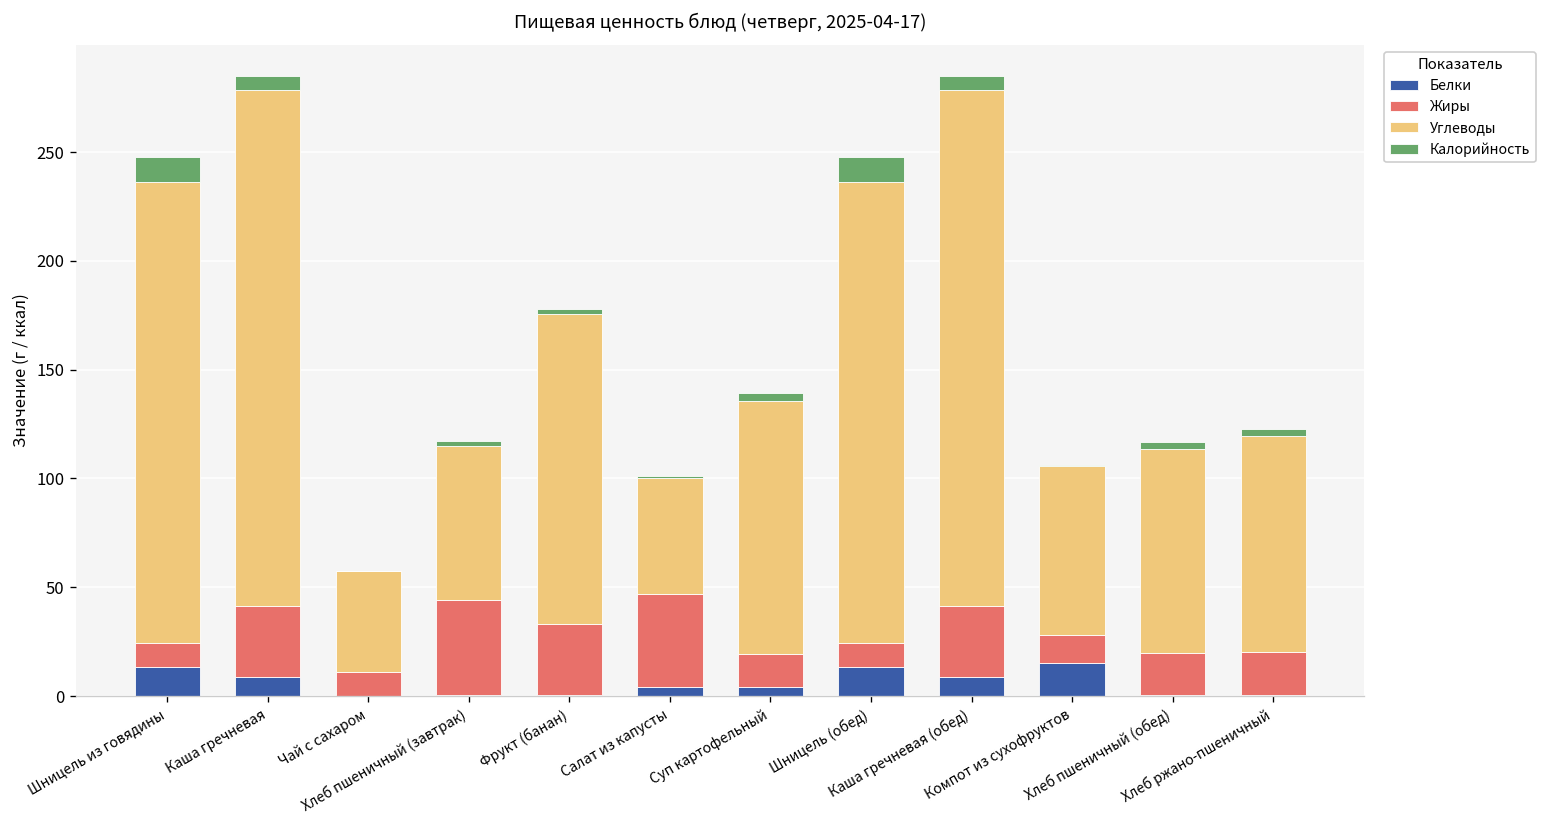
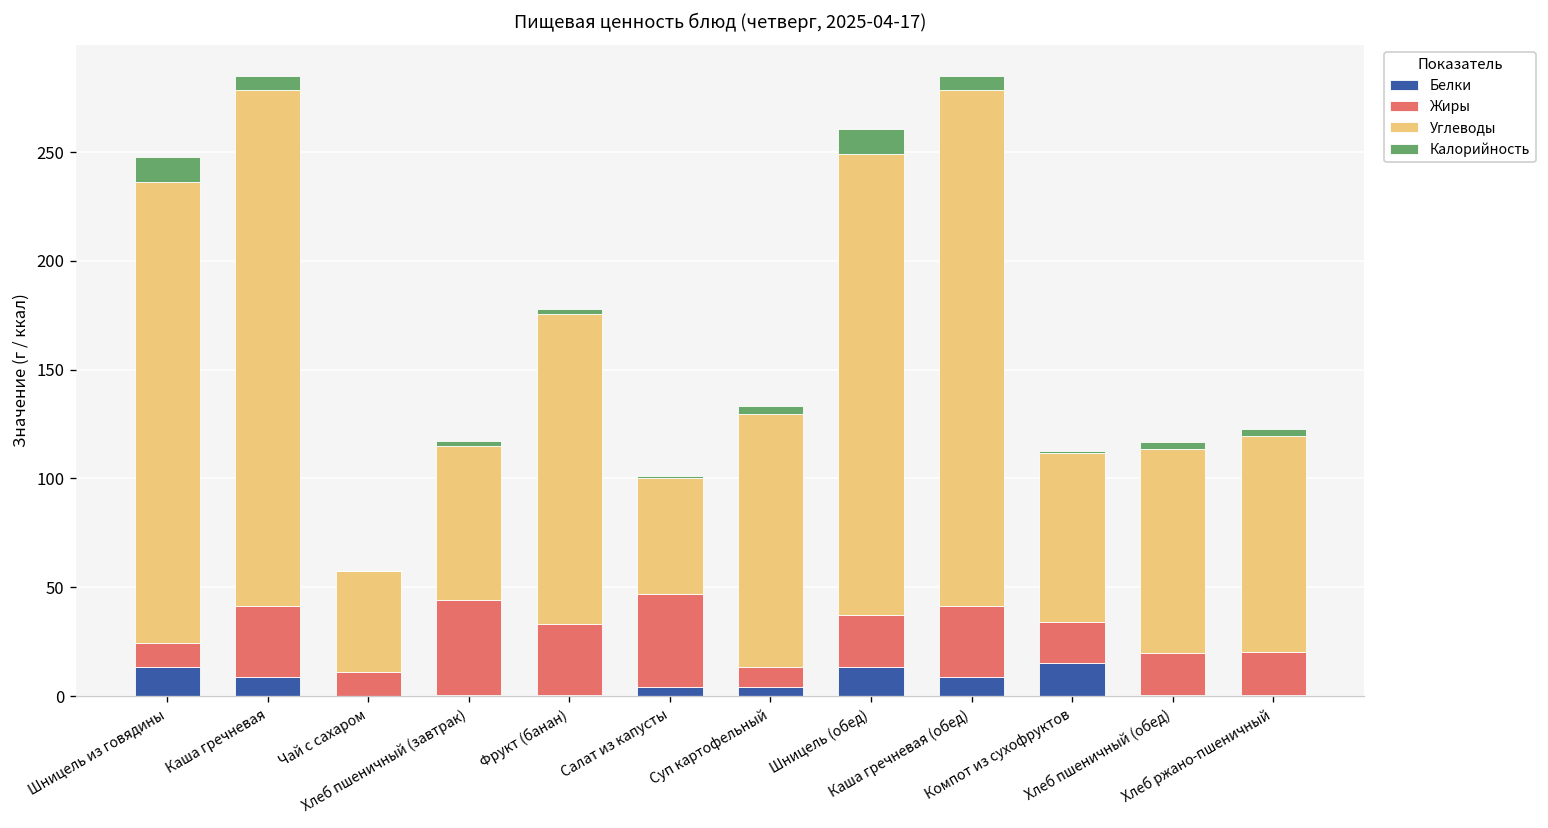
Жиры, Суп картофельный: 15 -> 9
Жиры, Шницель (обед): 11 -> 24
Жиры, Компот из сухофруктов: 12 -> 19
